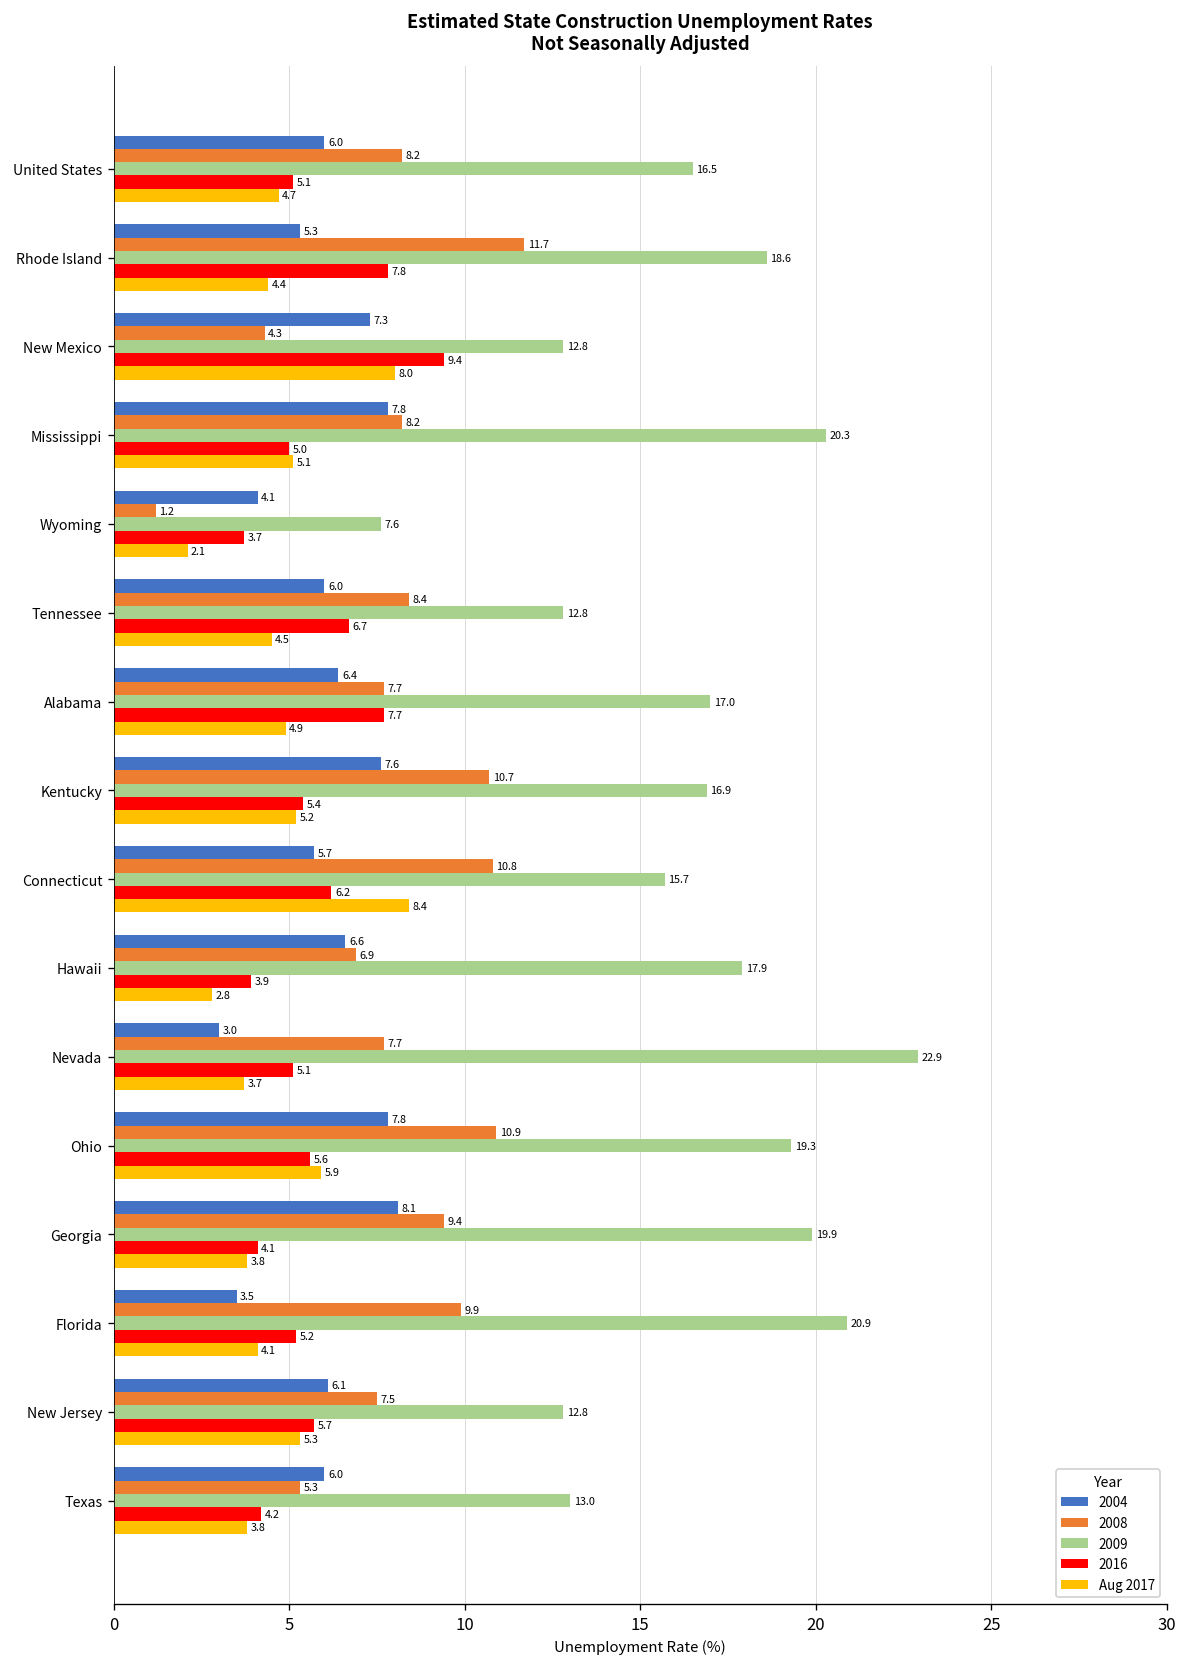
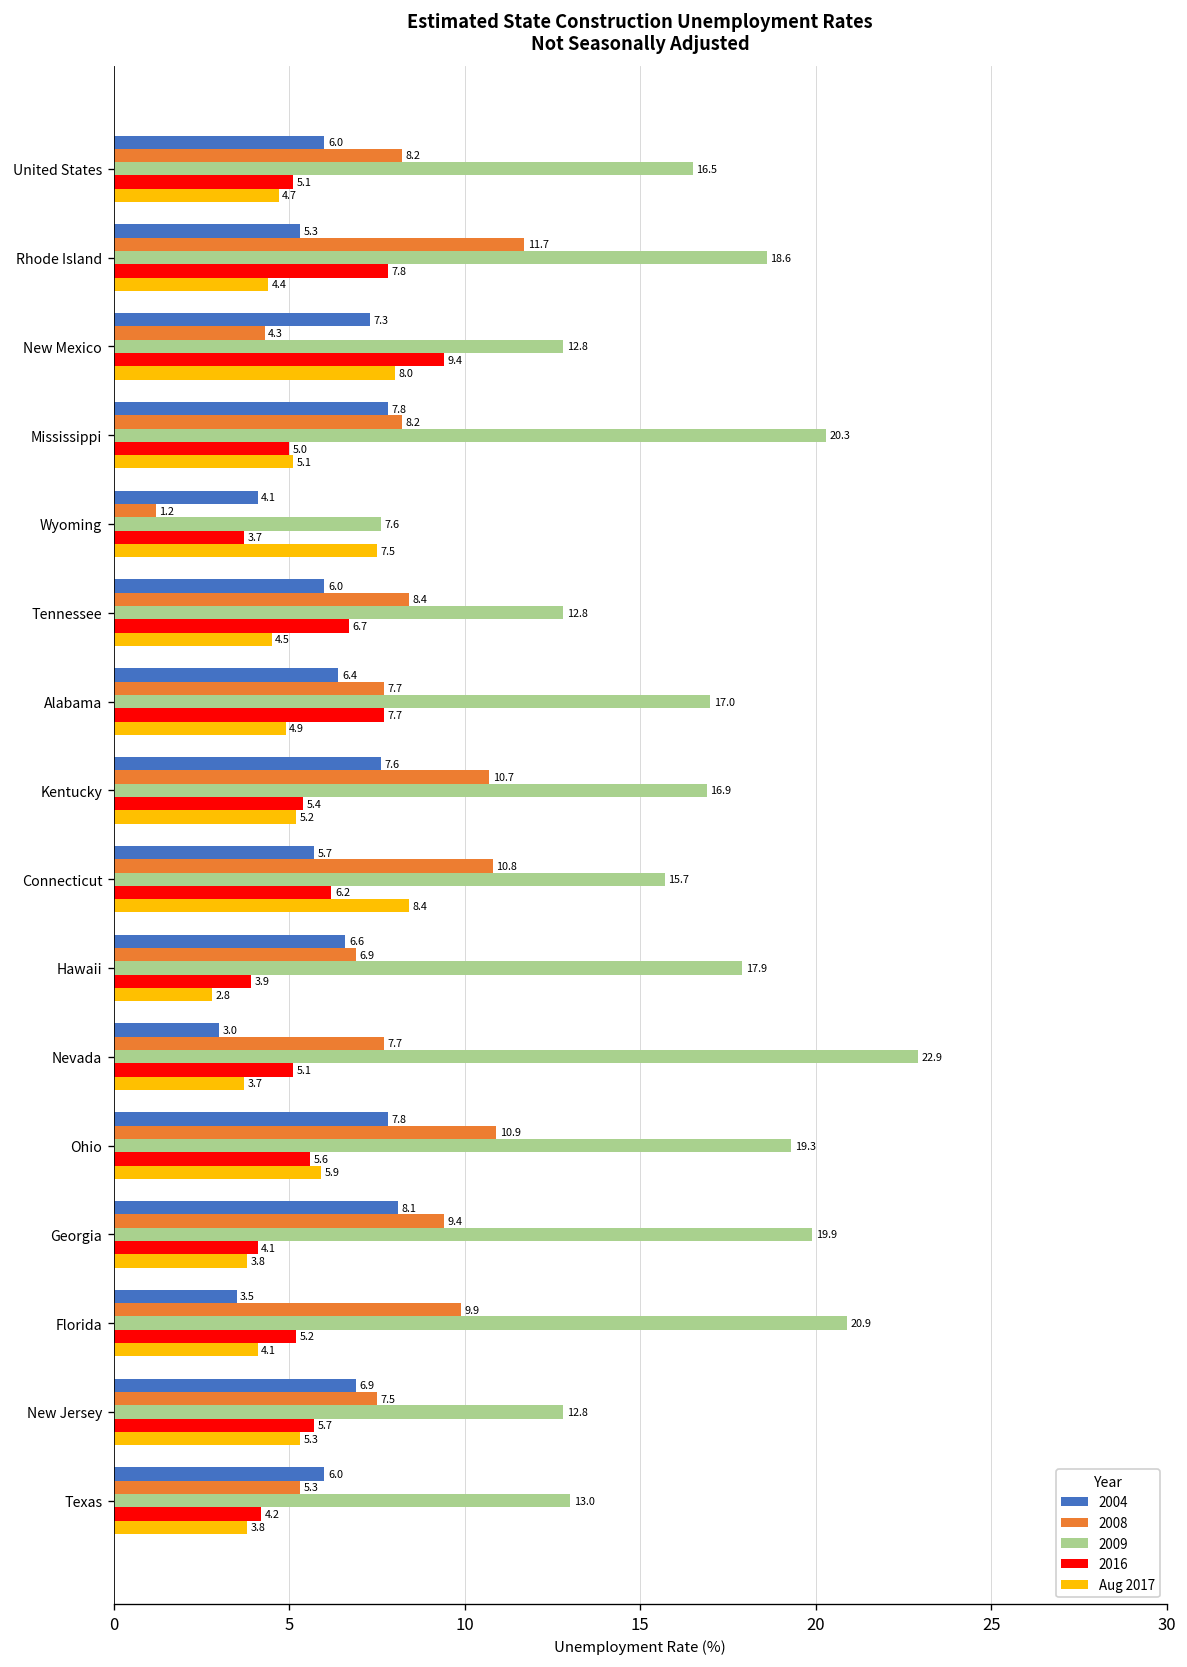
Aug 2017, Wyoming: 2.1 -> 7.5
2004, New Jersey: 6.1 -> 6.9
